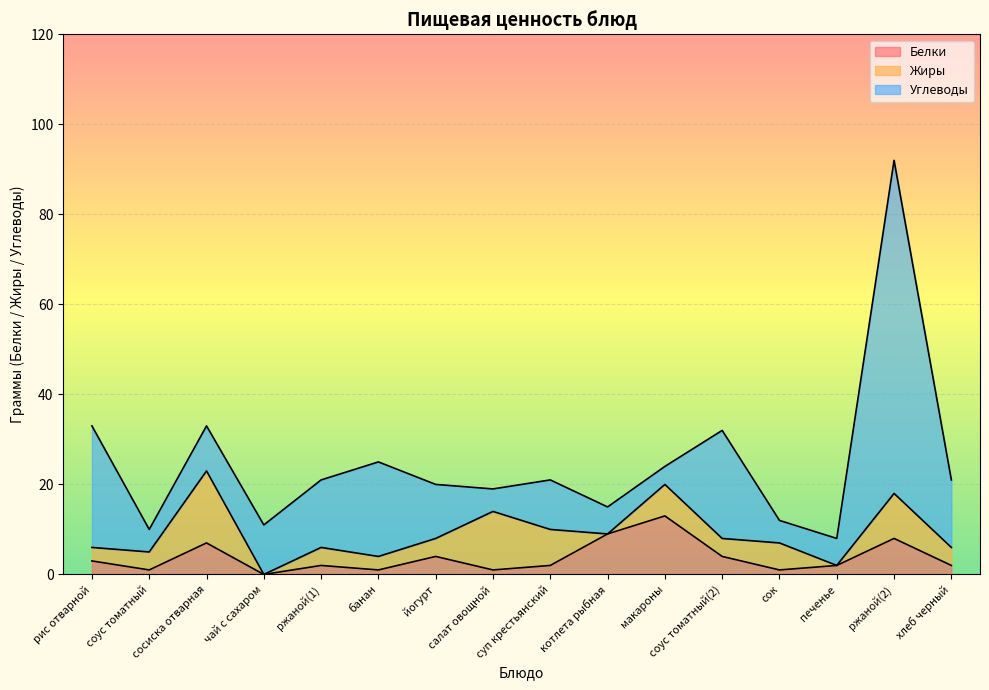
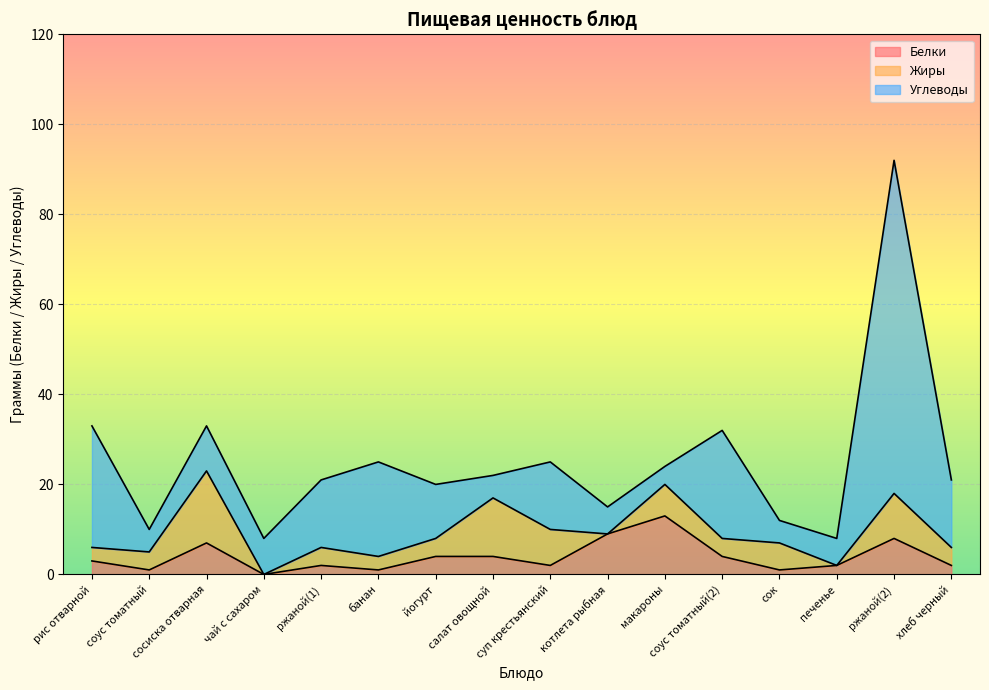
Углеводы, чай с сахаром: 11 -> 8
Белки, салат овощной: 1 -> 4
Углеводы, суп крестьянский: 11 -> 15
